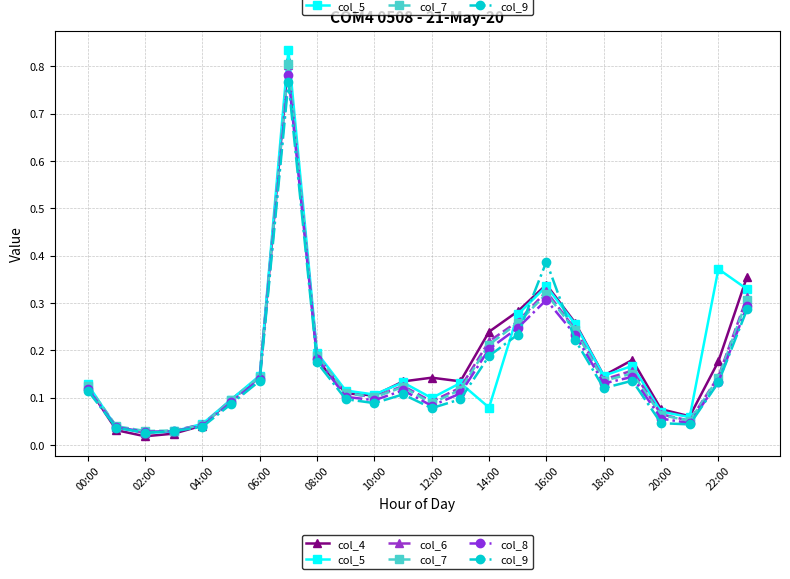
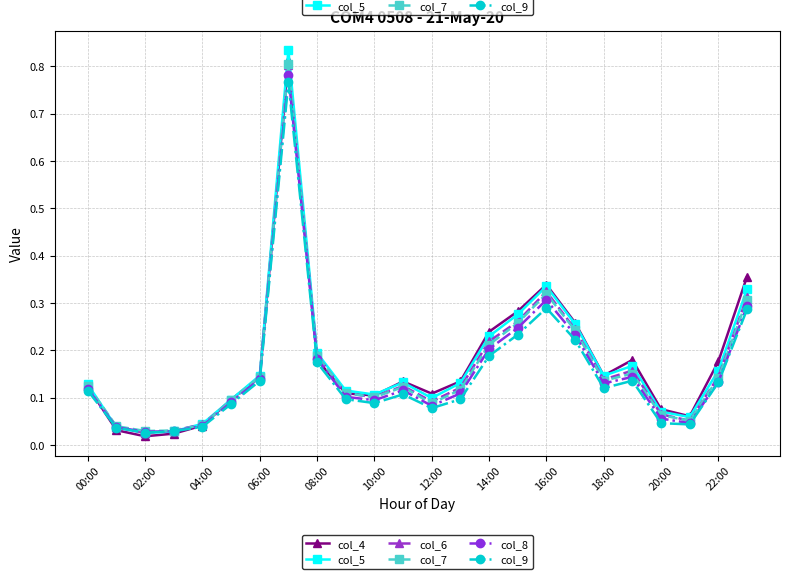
col_4, 12:00: 0.14 -> 0.11
col_5, 14:00: 0.08 -> 0.23
col_9, 16:00: 0.39 -> 0.29
col_5, 22:00: 0.37 -> 0.16
